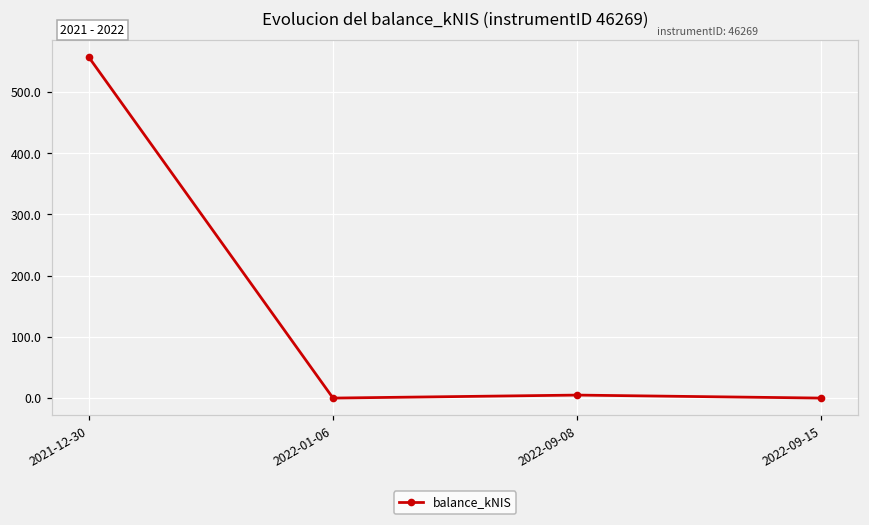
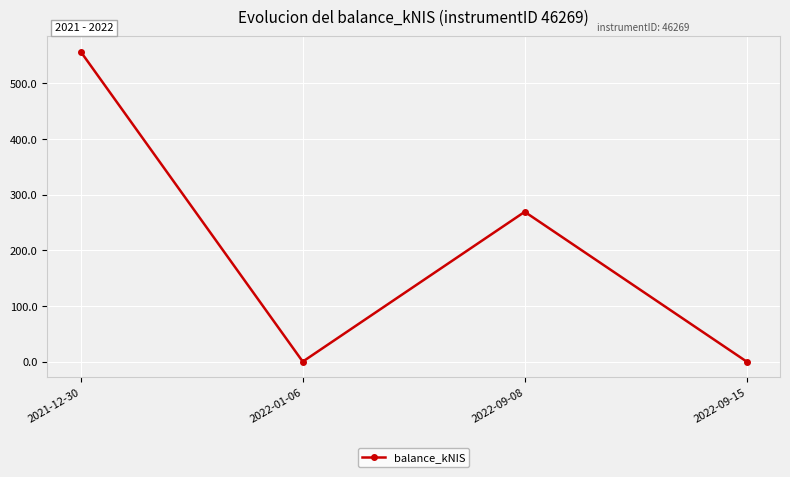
2022-09-08: 0 -> 270
